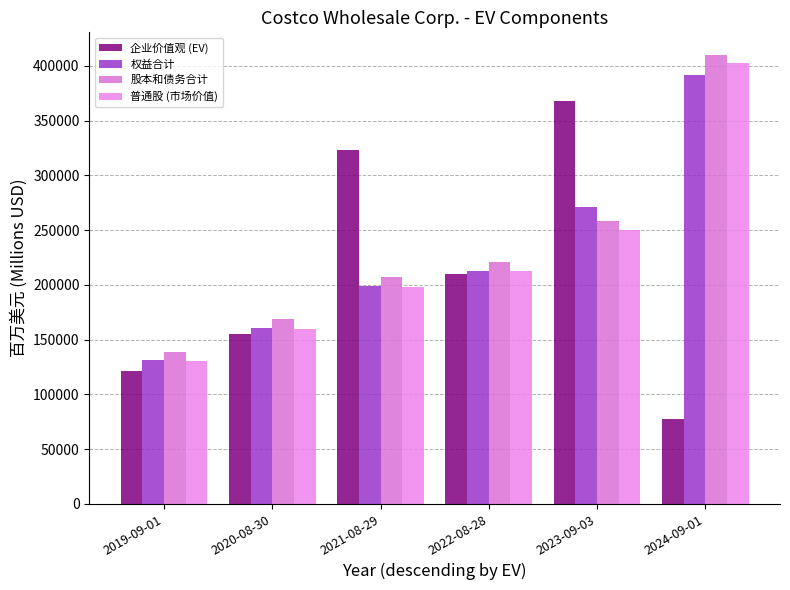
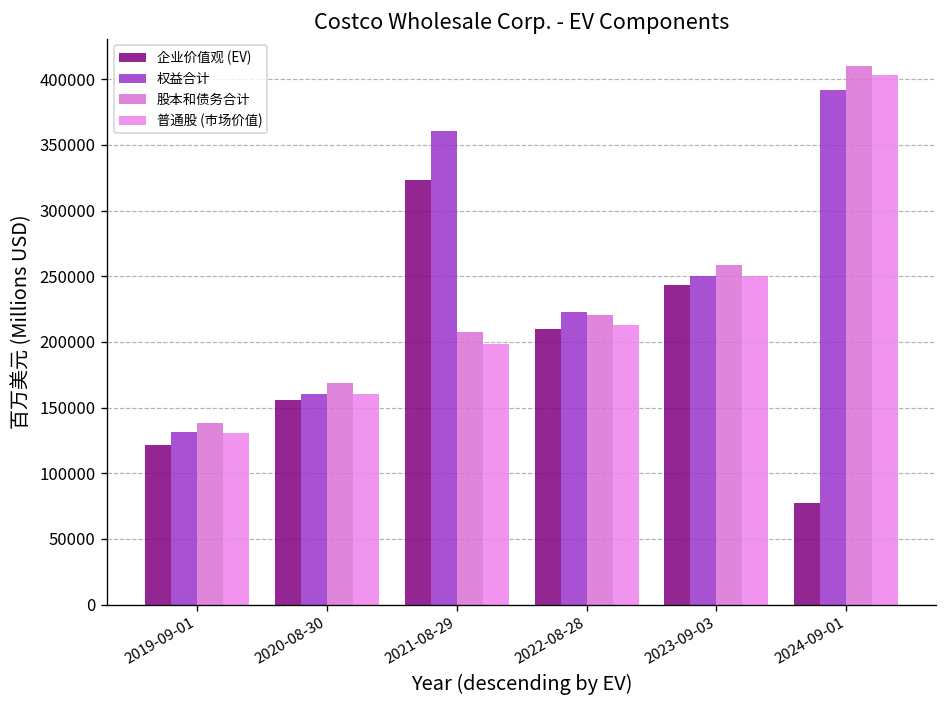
权益合计, 2021-08-29: 199000 -> 361000
权益合计, 2022-08-28: 213000 -> 223000
企业价值观 (EV), 2023-09-03: 368000 -> 243000
权益合计, 2023-09-03: 271000 -> 250000
